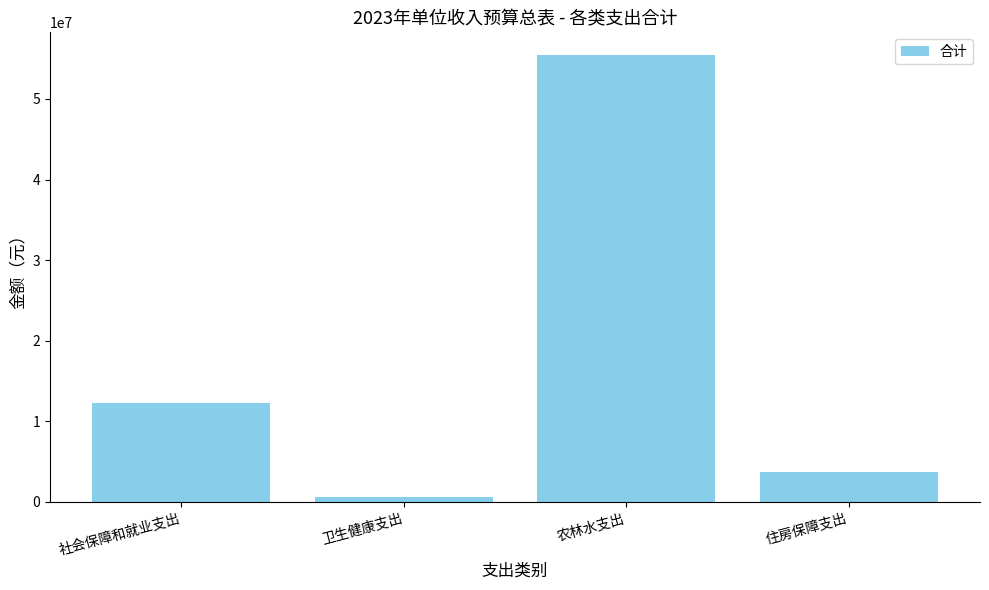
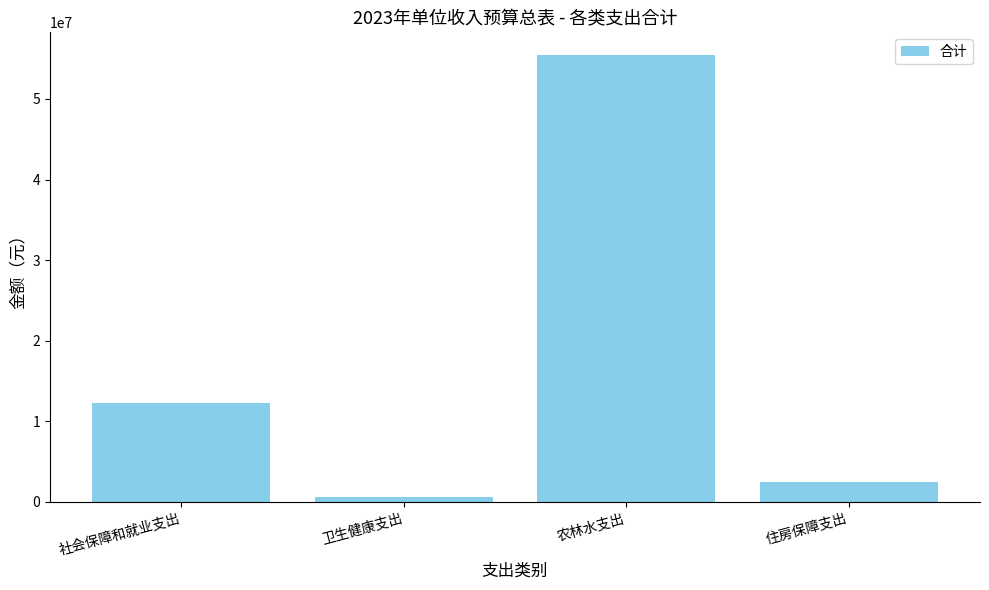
住房保障支出: 4000000 -> 2000000
